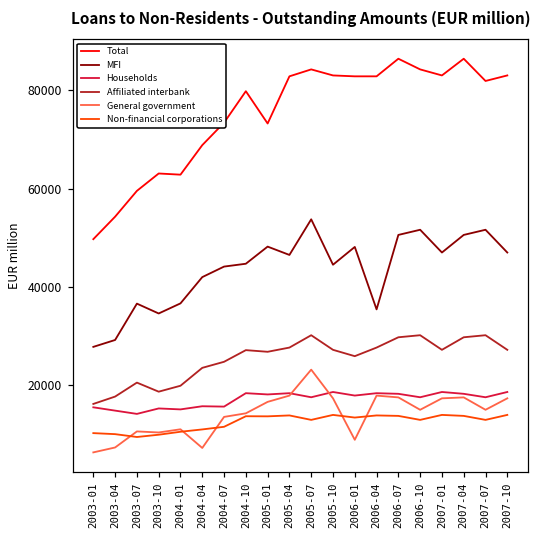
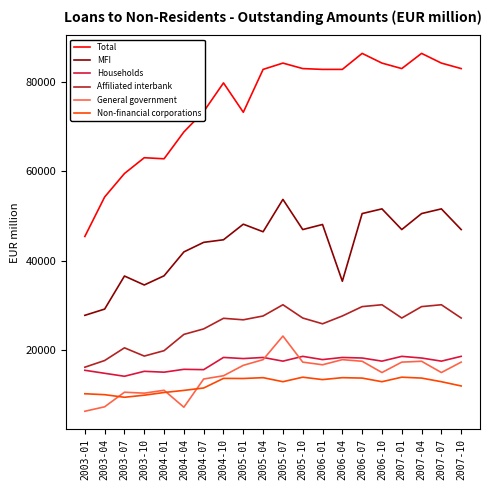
Total, 2003-01: 50000 -> 45000
MFI, 2005-10: 45000 -> 47000
General government, 2006-01: 9000 -> 17000
Total, 2007-07: 82000 -> 84000
Non-financial corporations, 2007-10: 14000 -> 12000
